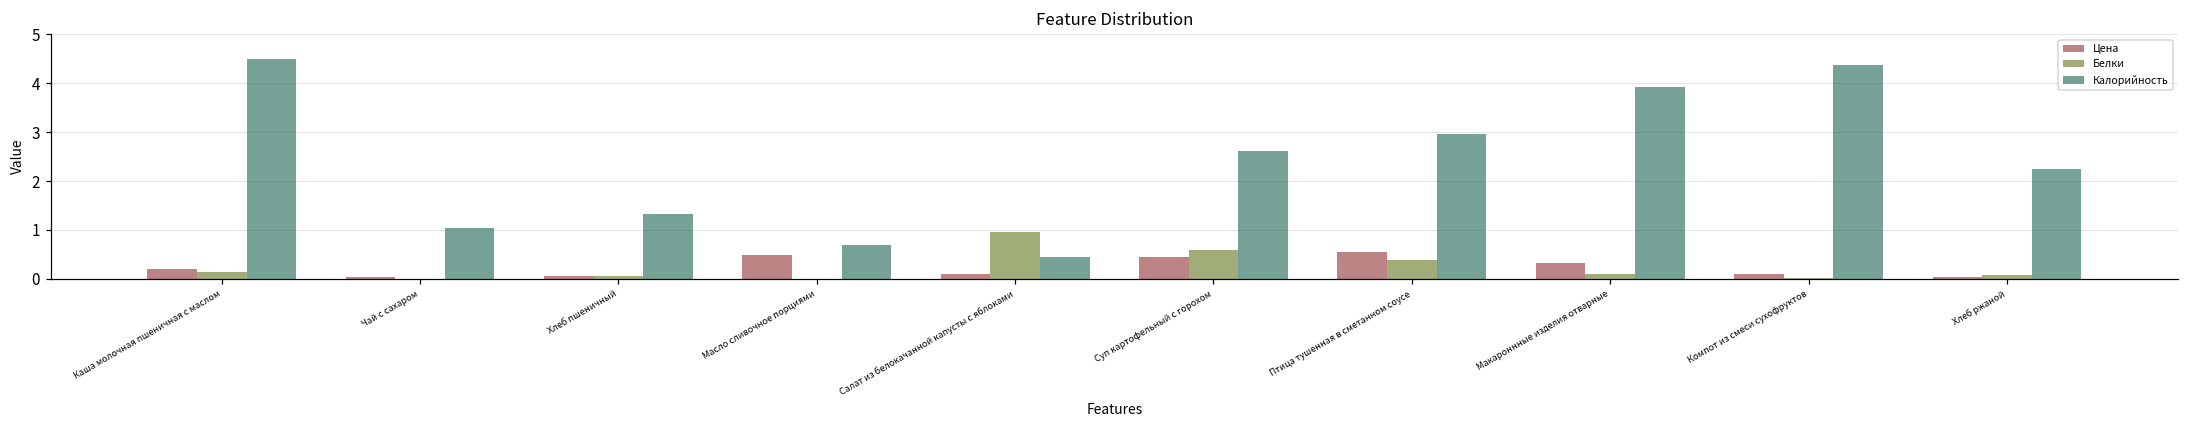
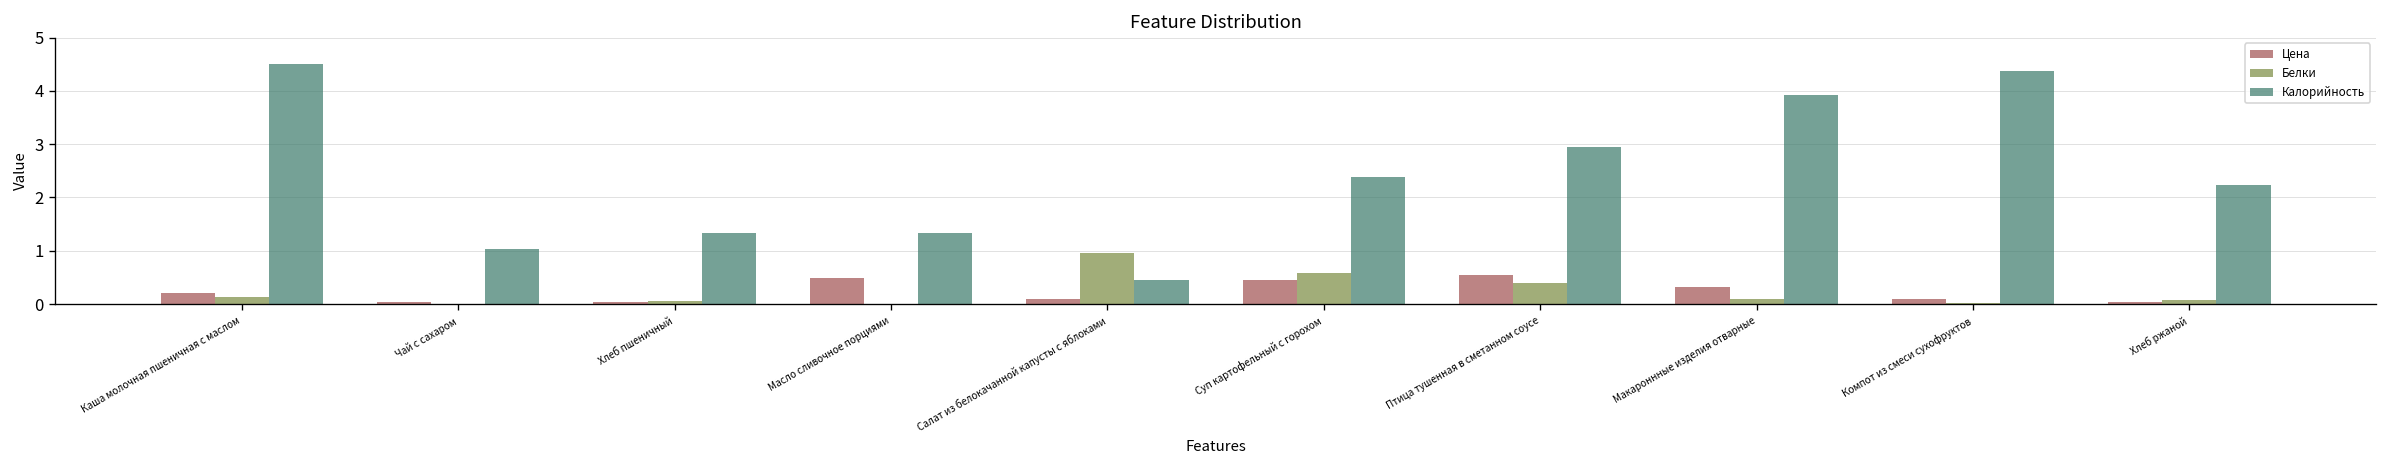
Калорийность, Масло сливочное порциями: 0.7 -> 1.3
Калорийность, Суп картофельный с горохом: 2.6 -> 2.4
